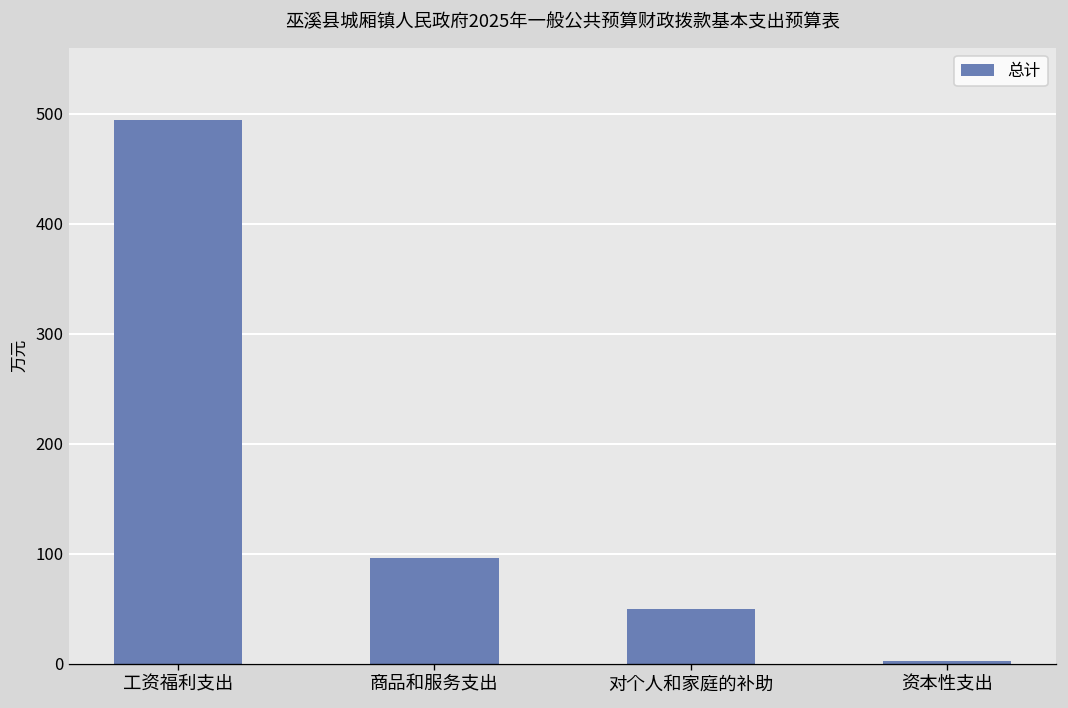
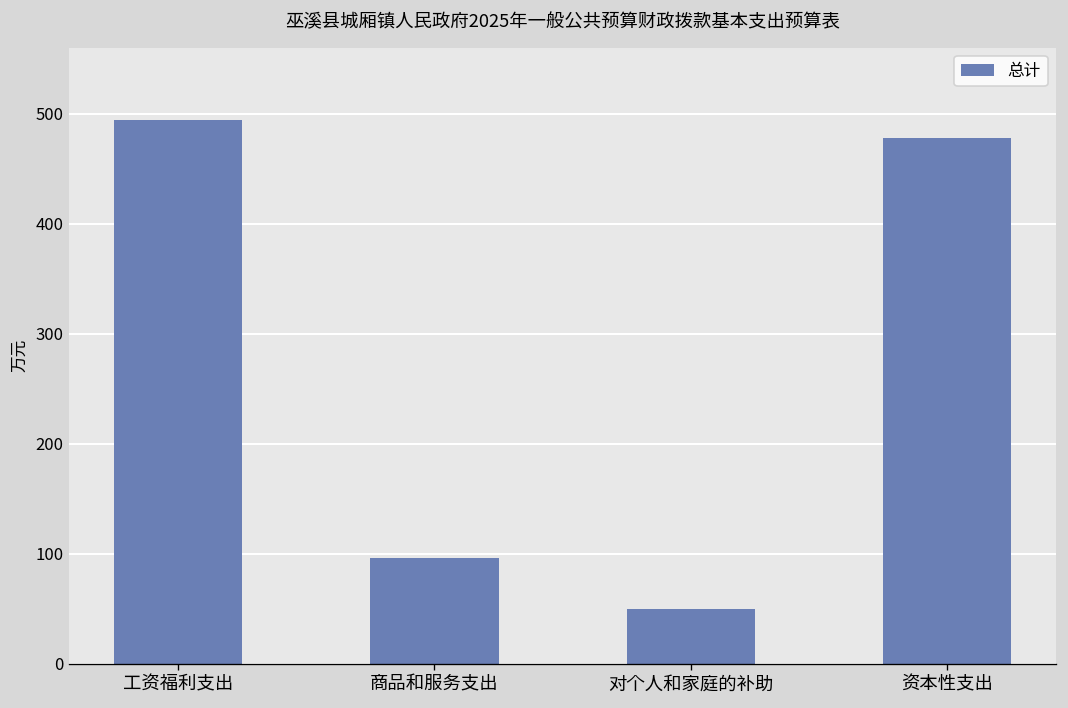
资本性支出: 0 -> 480
